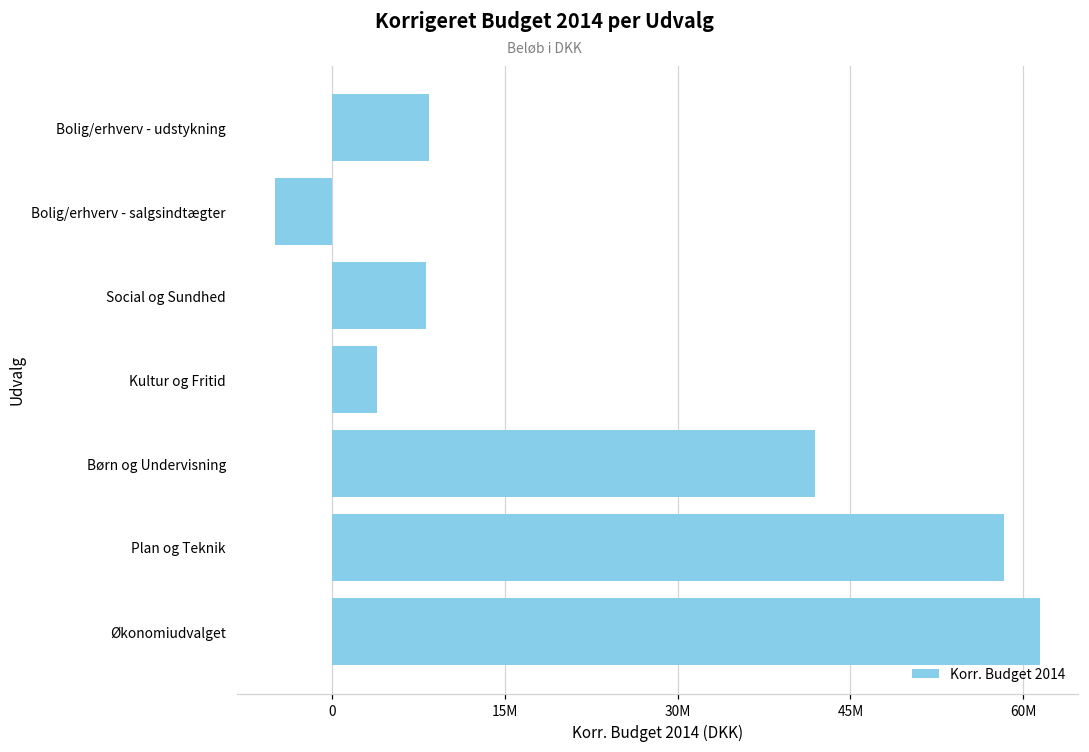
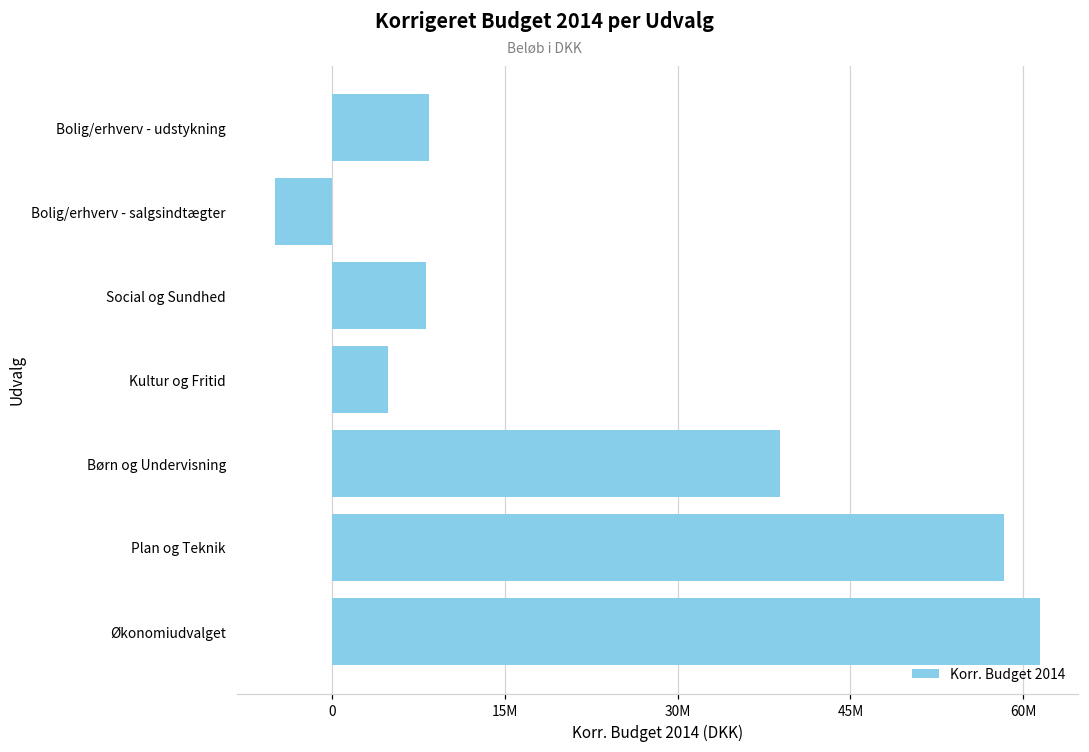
Kultur og Fritid: 3800000 -> 4800000
Børn og Undervisning: 41900000 -> 38900000
